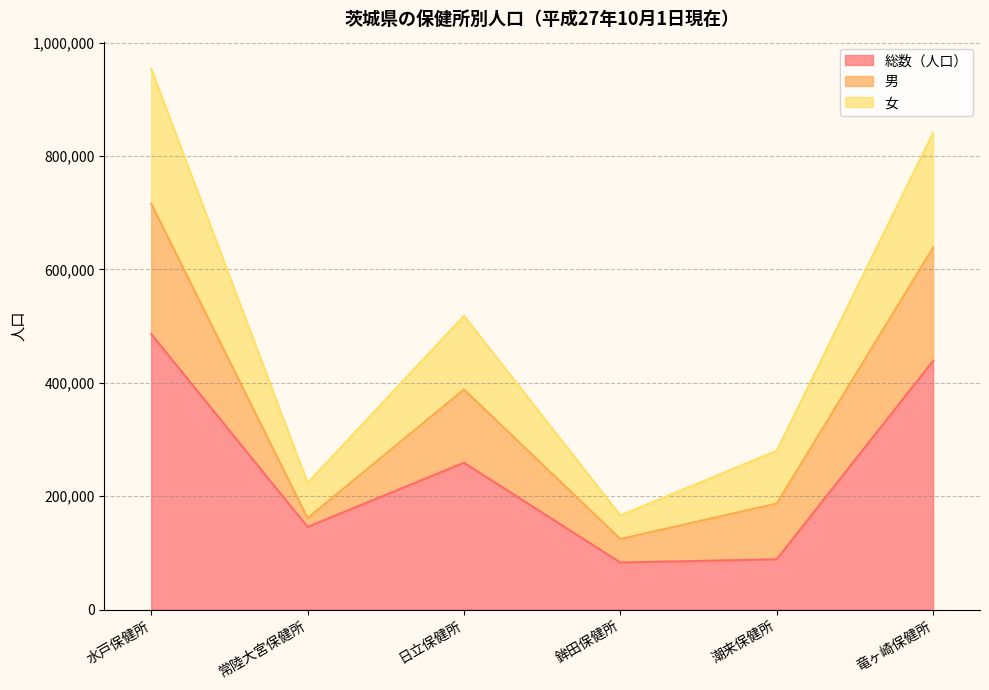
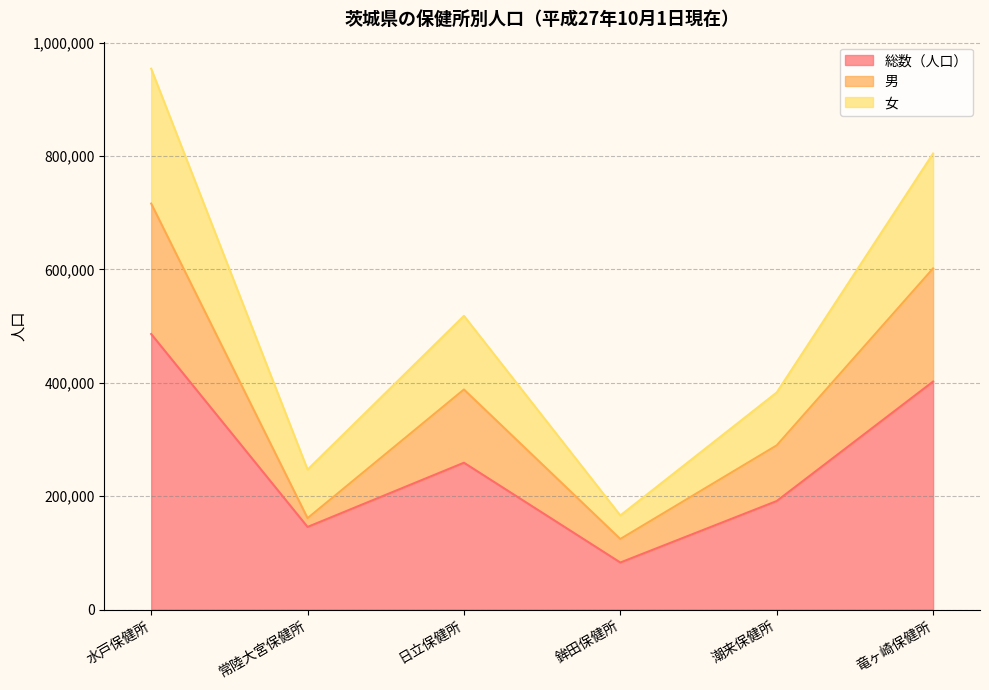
女, 常陸大宮保健所: 60,000 -> 90,000
総数（人口）, 潮来保健所: 90,000 -> 190,000
総数（人口）, 竜ヶ崎保健所: 440,000 -> 400,000
